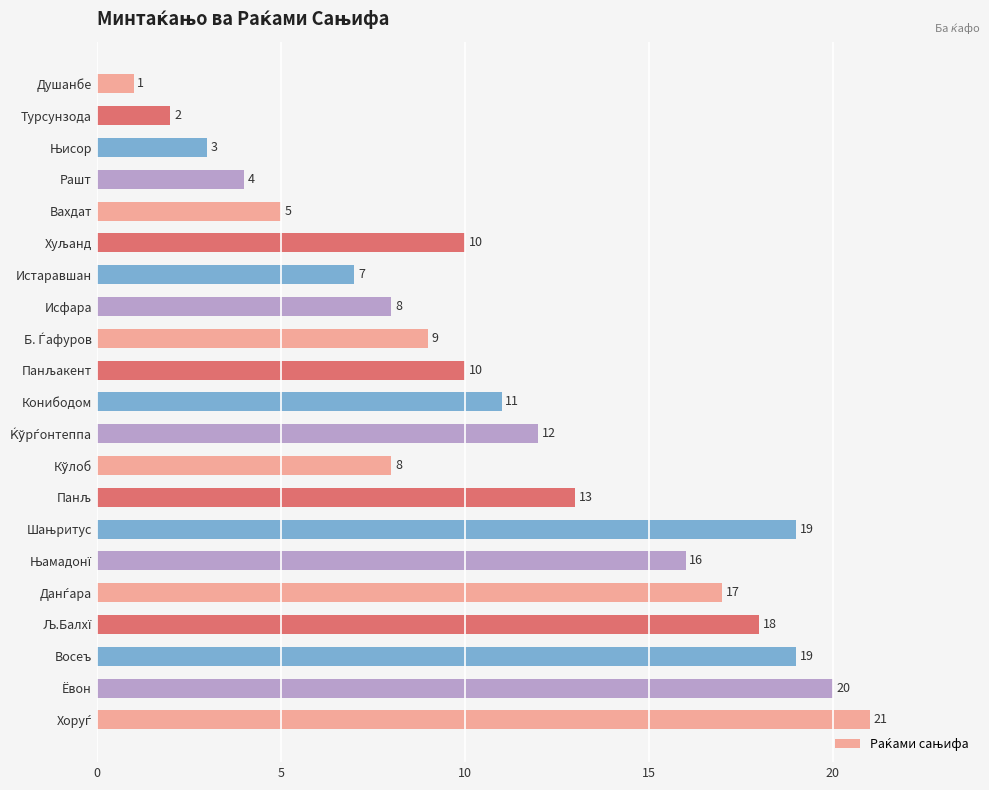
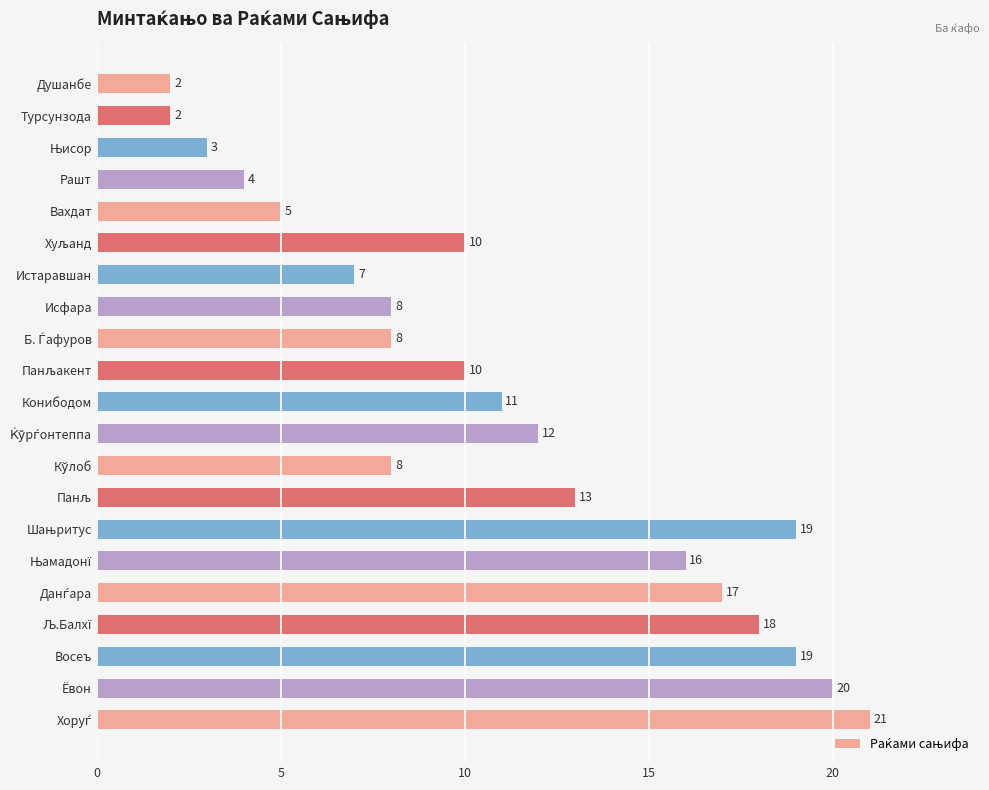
Душанбе: 1 -> 2
Б. Ѓафуров: 9 -> 8
